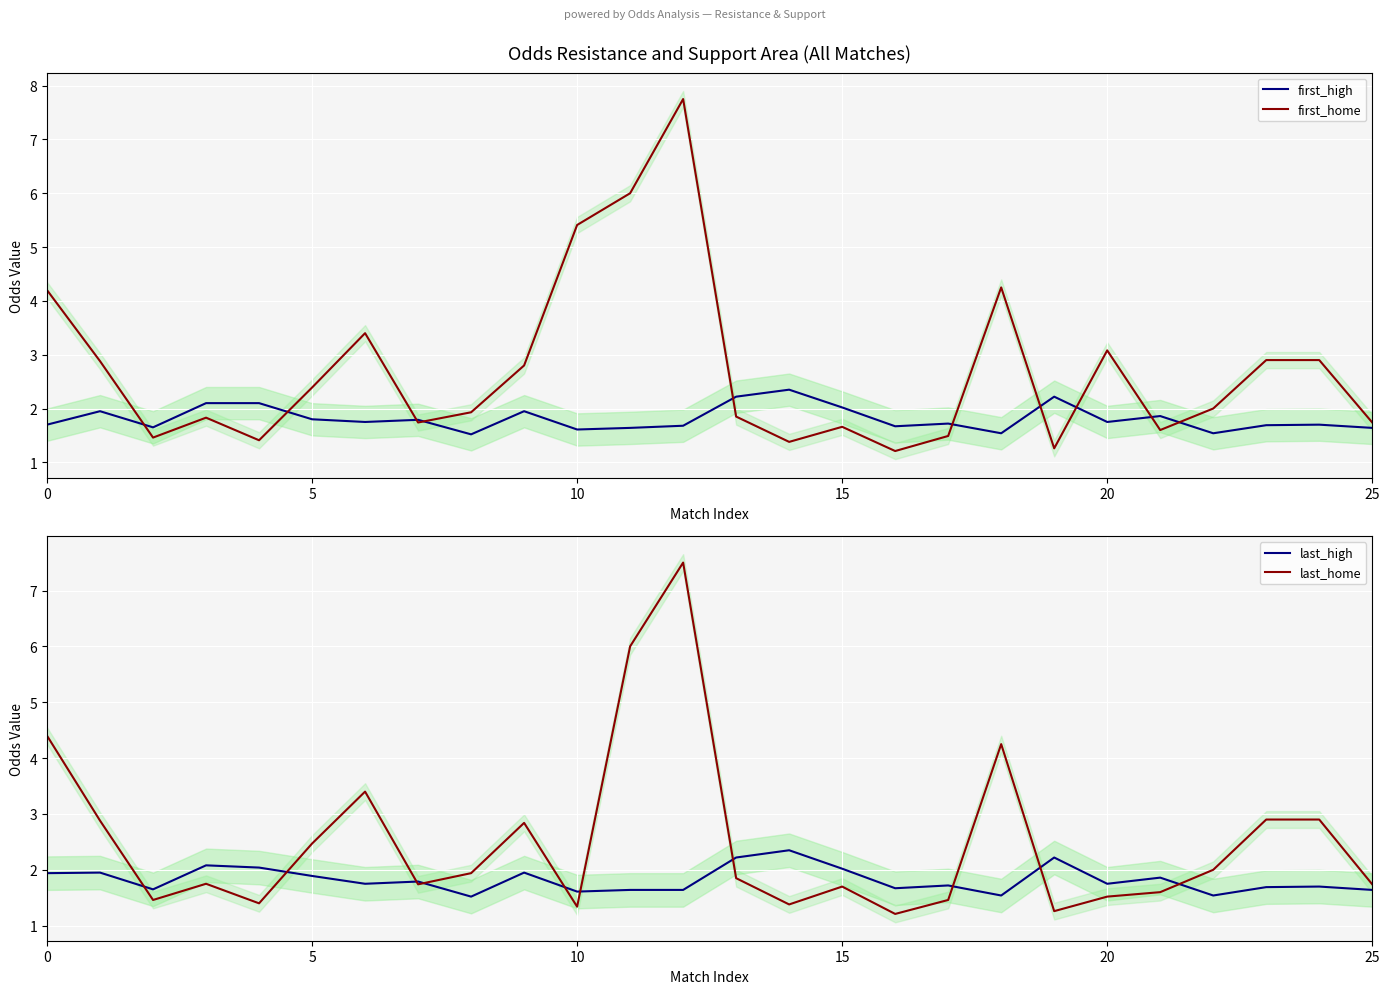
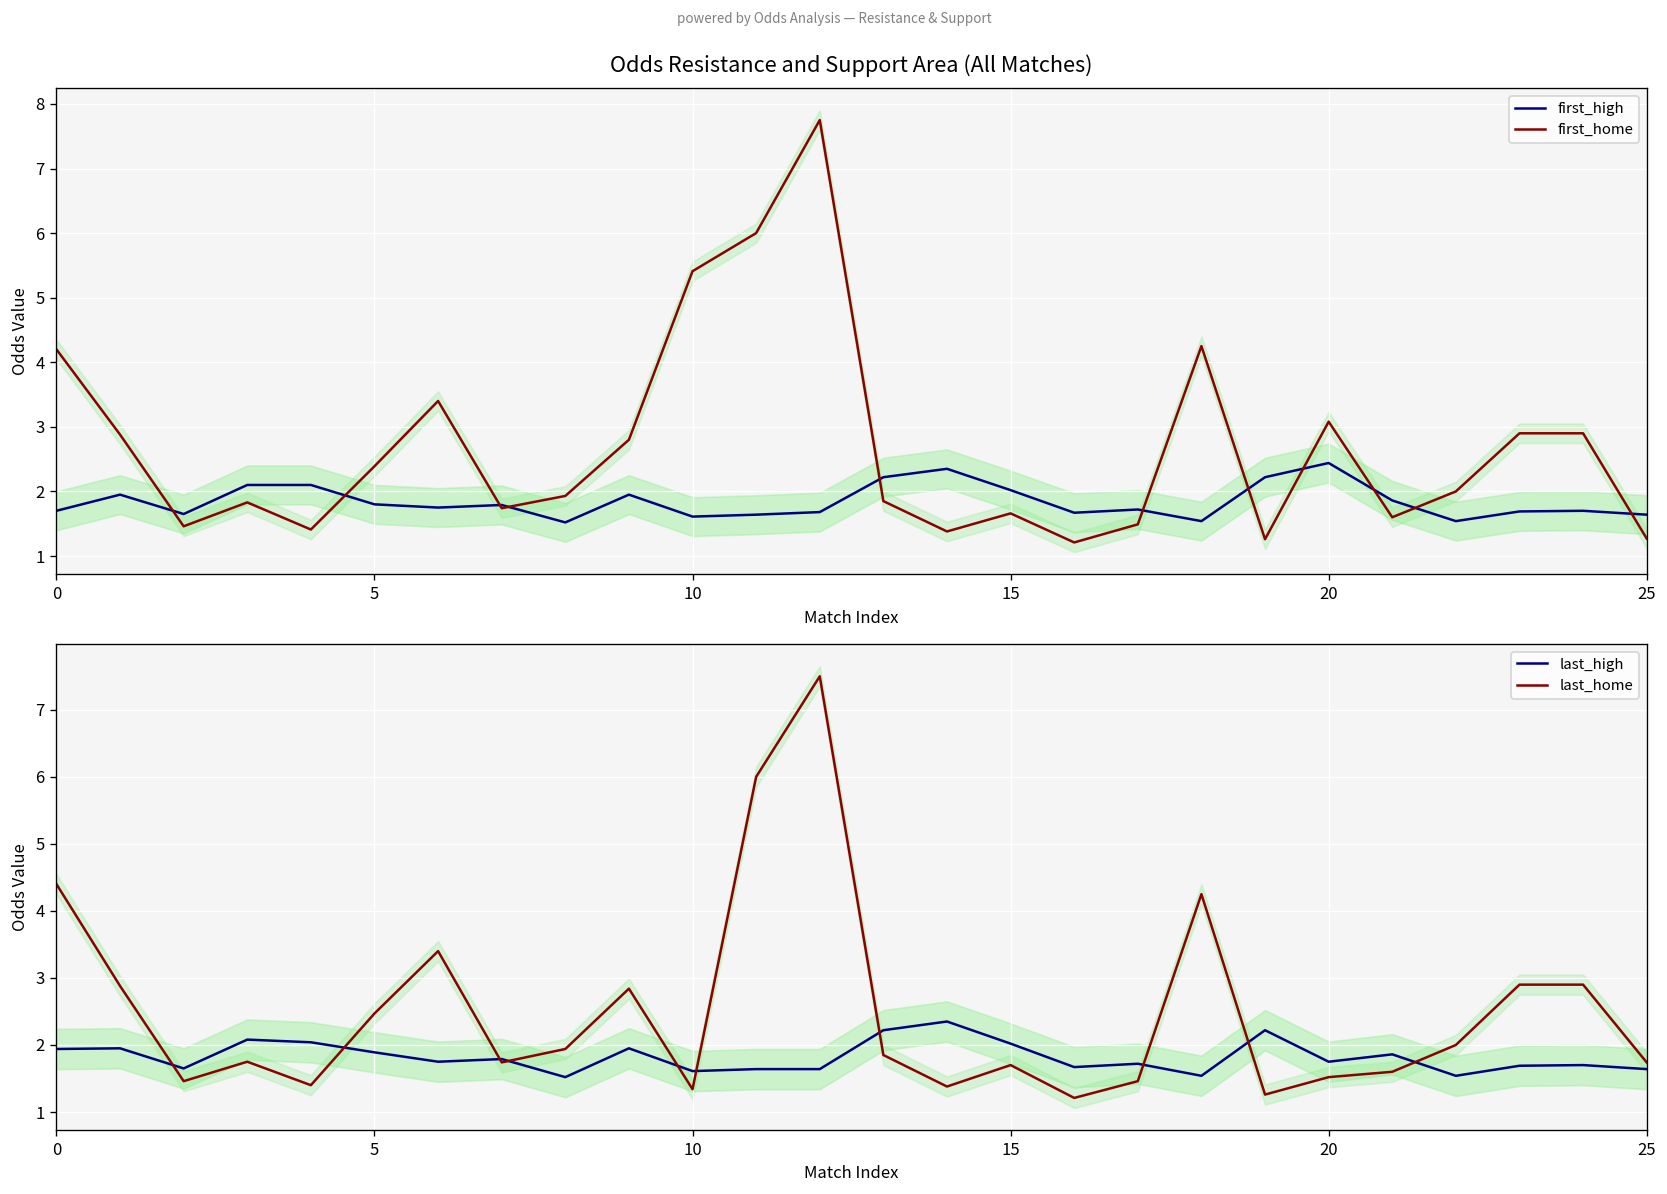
Odds Resistance and Support Area (All Matches), first_high, 20: 1.8 -> 2.4
Odds Resistance and Support Area (All Matches), first_home, 25: 1.7 -> 1.3
